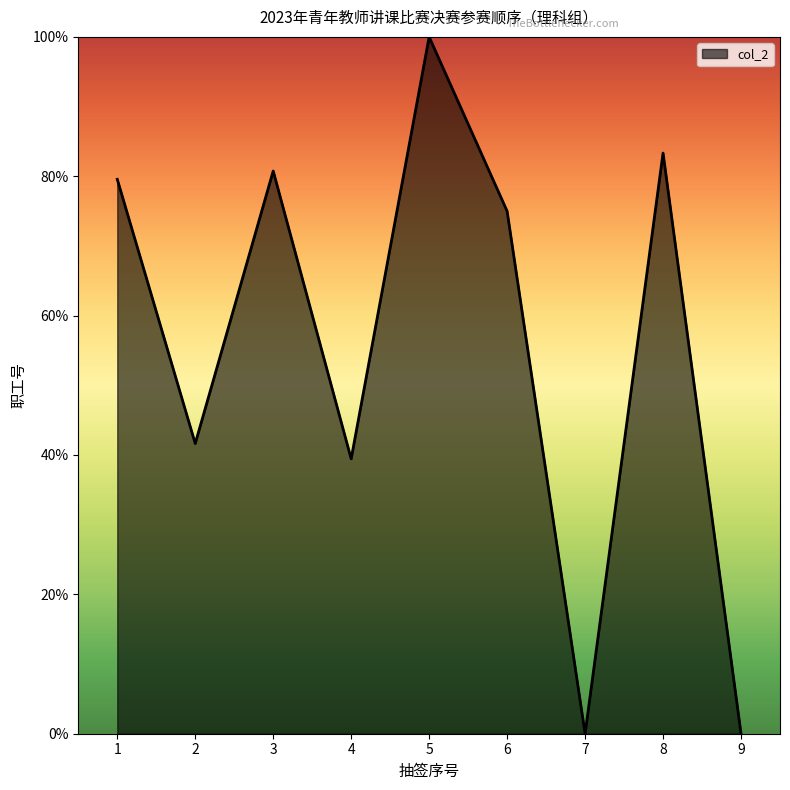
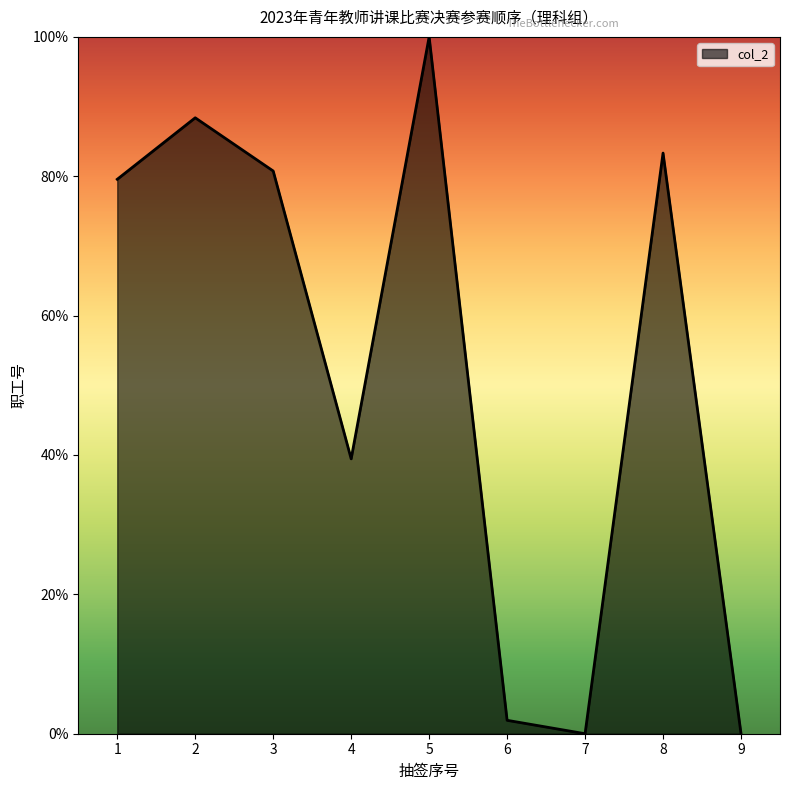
2: 42% -> 88%
6: 75% -> 2%
